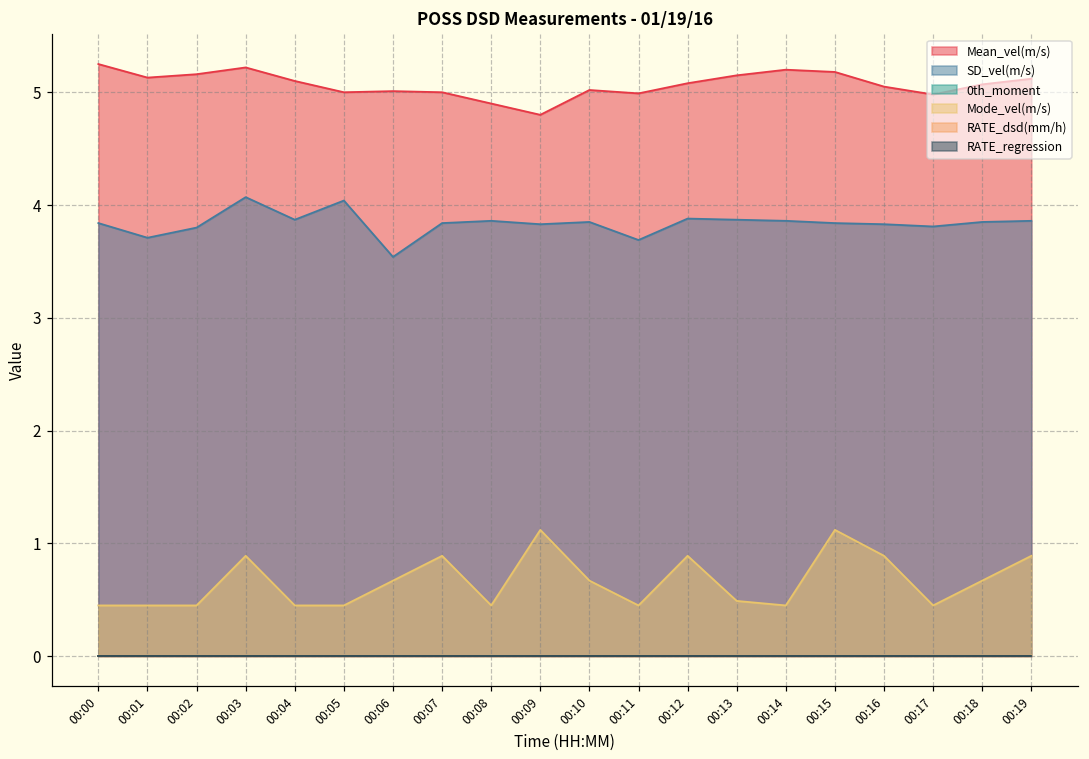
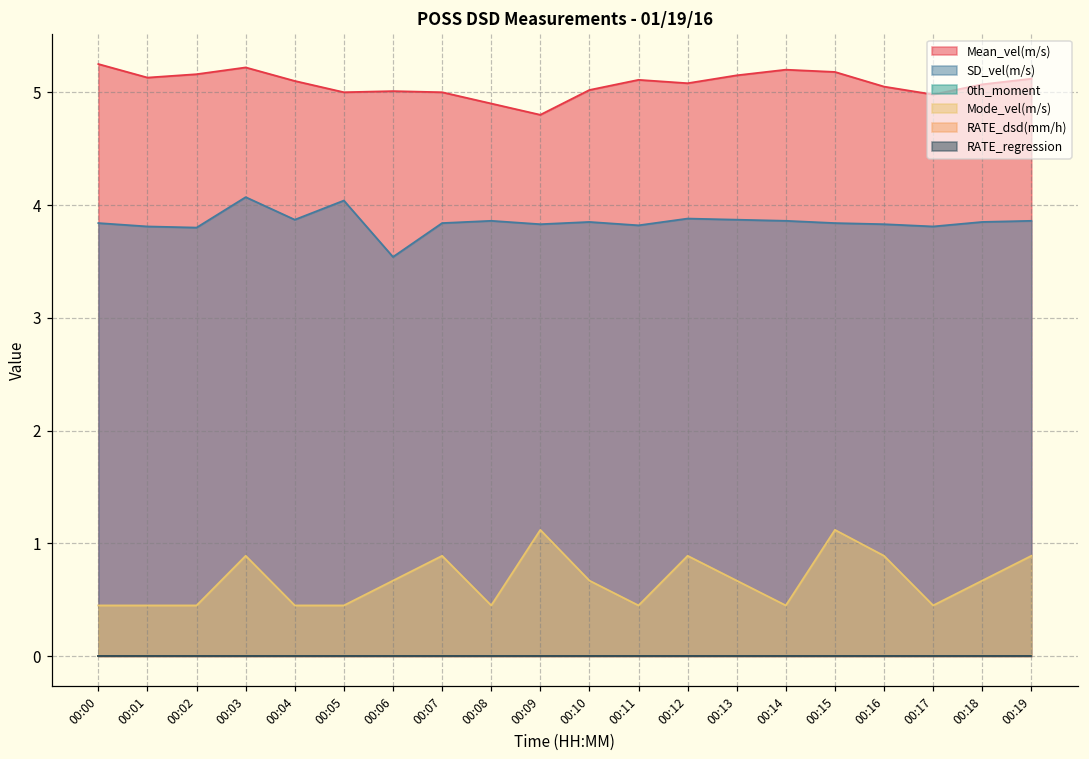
SD_vel(m/s), 00:01: 3.71 -> 3.81
Mean_vel(m/s), 00:11: 4.99 -> 5.11
SD_vel(m/s), 00:11: 3.69 -> 3.82
Mode_vel(m/s), 00:13: 0.49 -> 0.67
